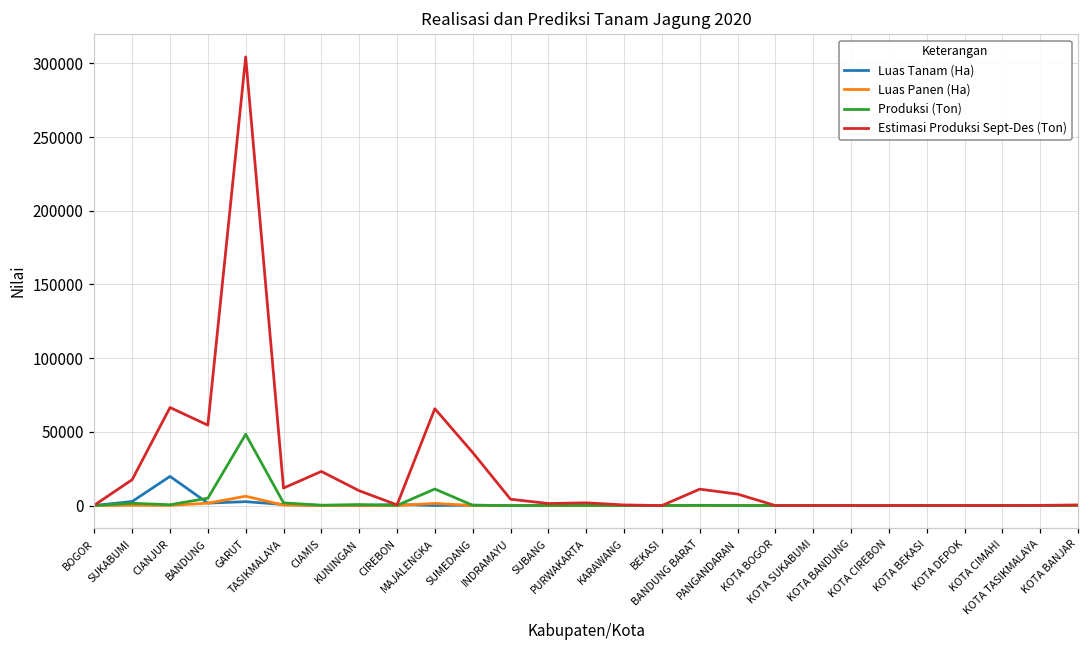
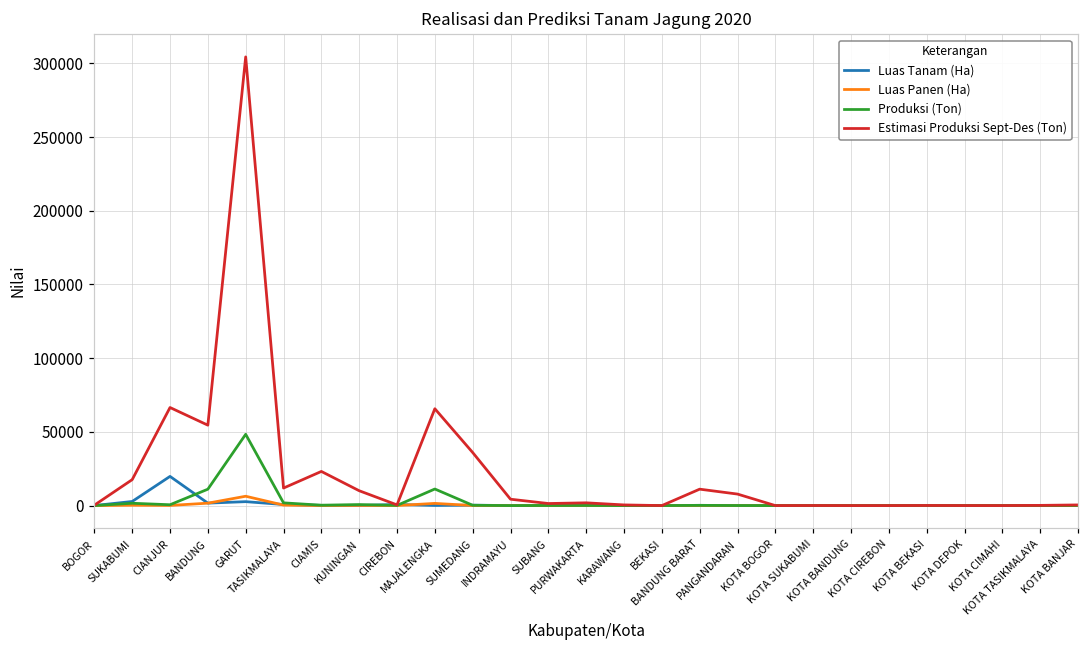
Produksi (Ton), BANDUNG: 5000 -> 11000
